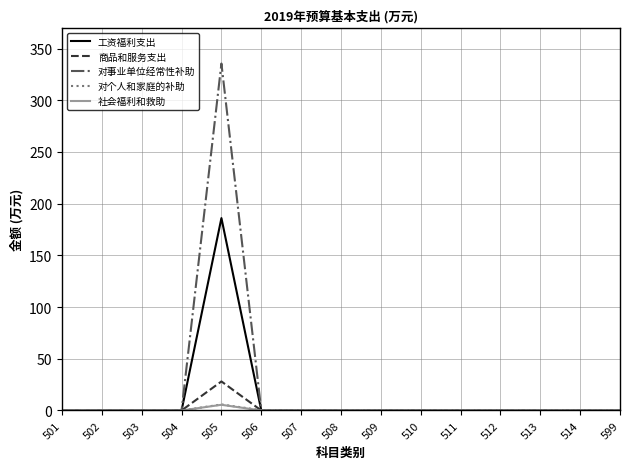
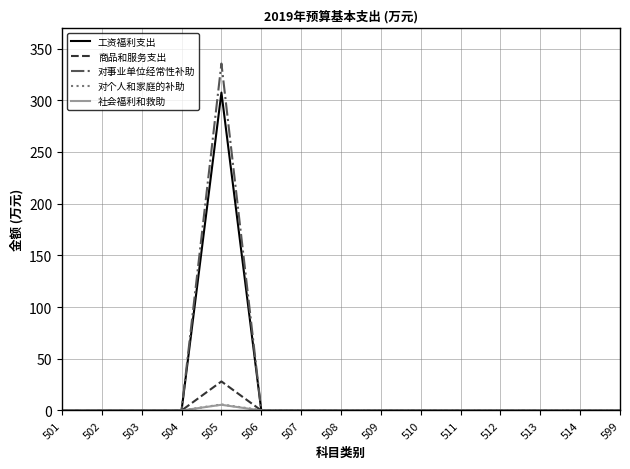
工资福利支出, 505: 186 -> 307
